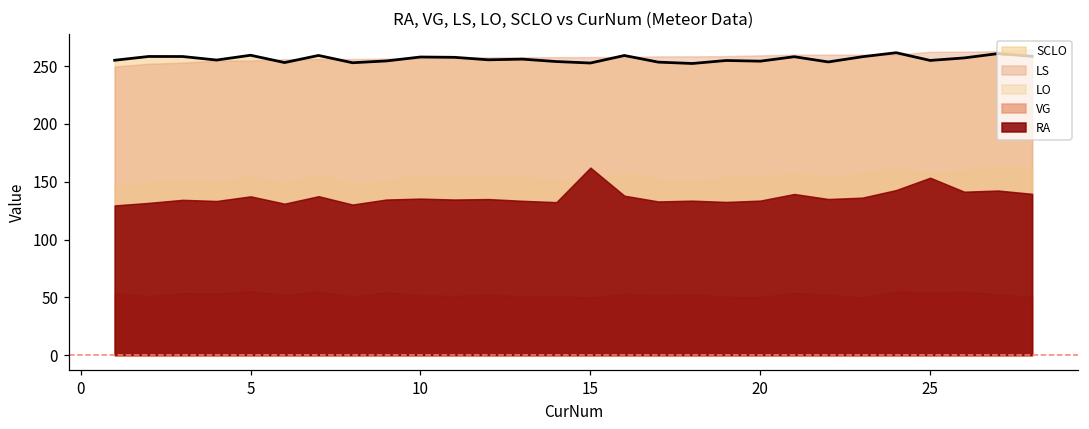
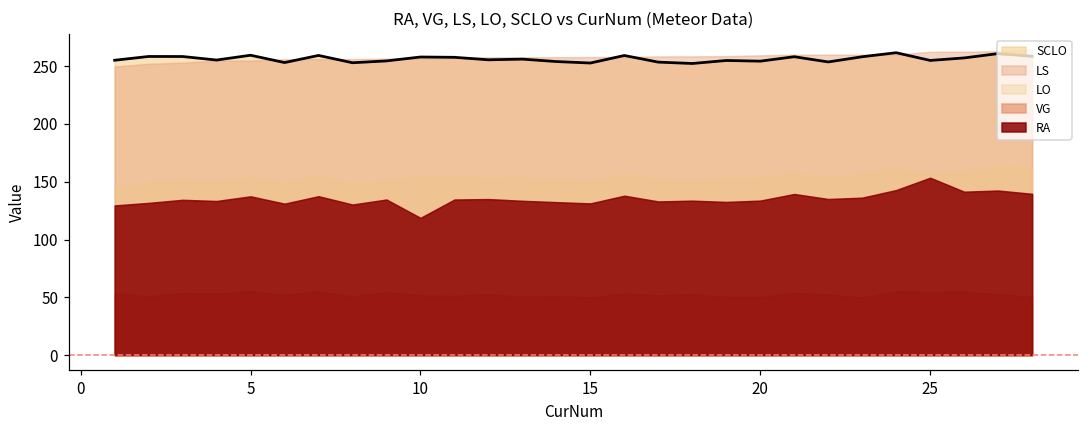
RA, 10: 135 -> 119
RA, 15: 162 -> 131
